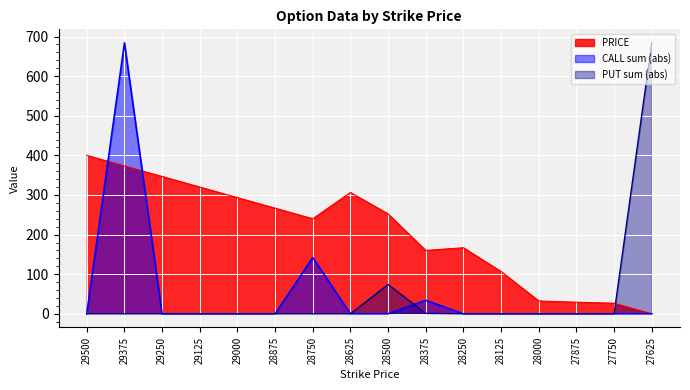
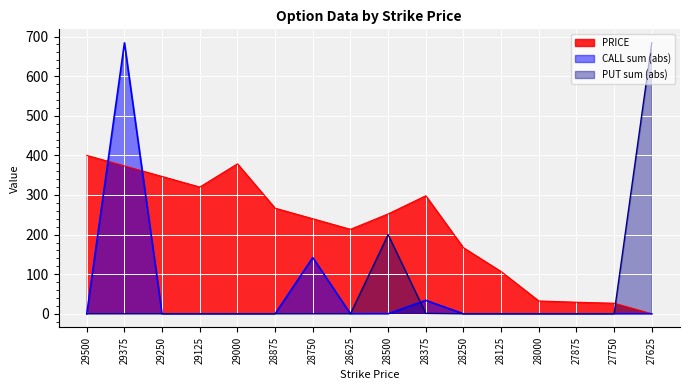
PRICE, 29000: 290 -> 380
PRICE, 28625: 310 -> 210
PUT sum (abs), 28500: 70 -> 200
PRICE, 28375: 160 -> 300
